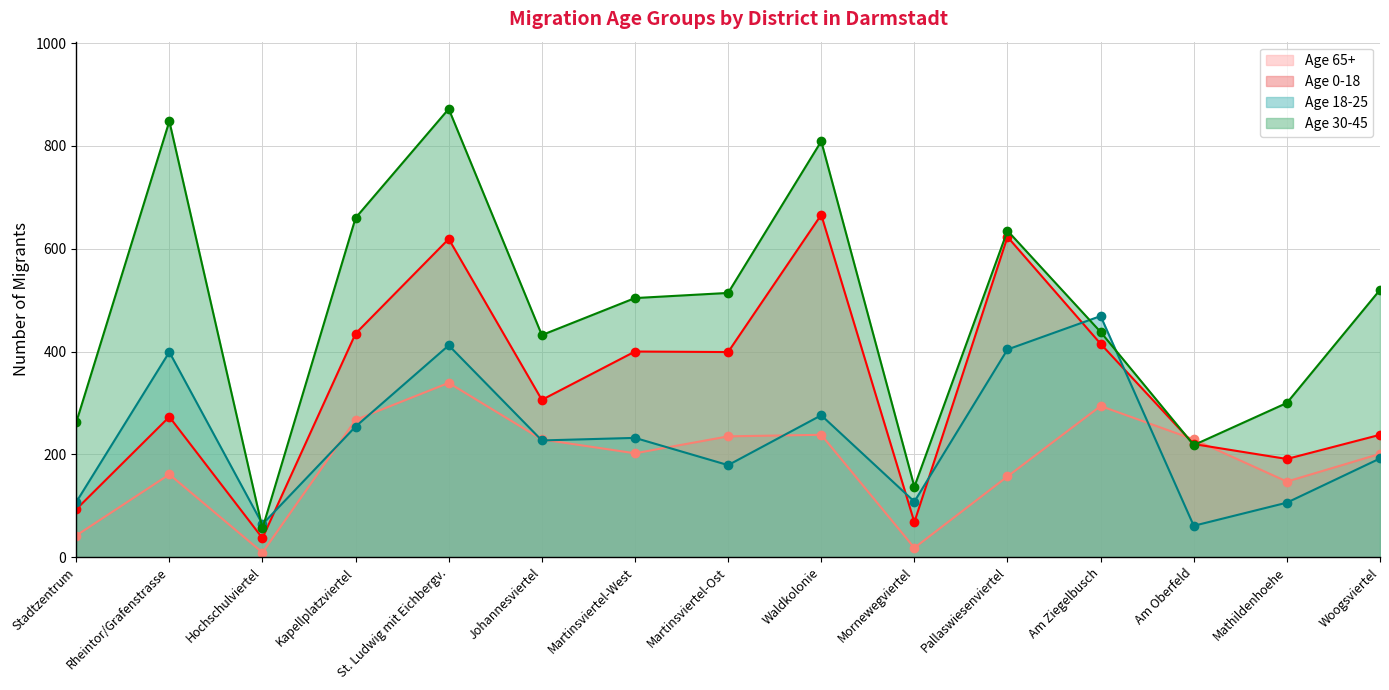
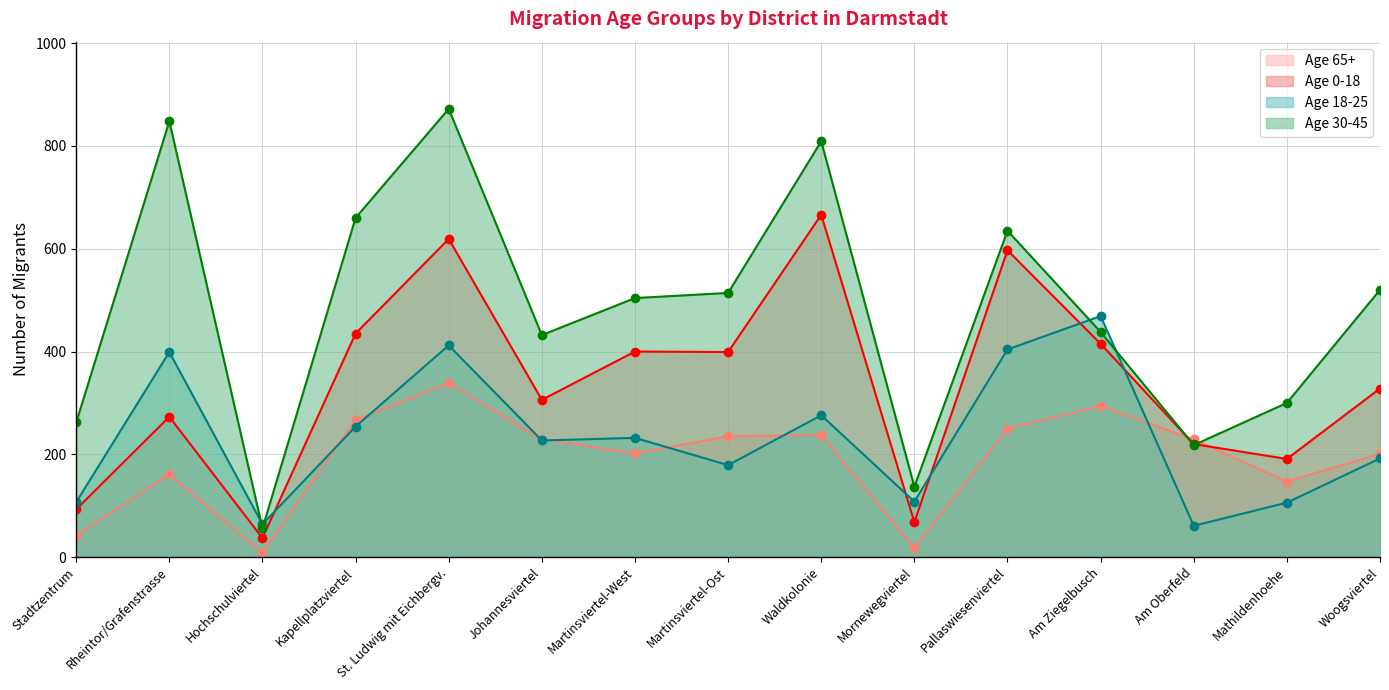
Age 65+, Pallaswiesenviertel: 160 -> 250
Age 0-18, Pallaswiesenviertel: 620 -> 600
Age 0-18, Woogsviertel: 240 -> 330
